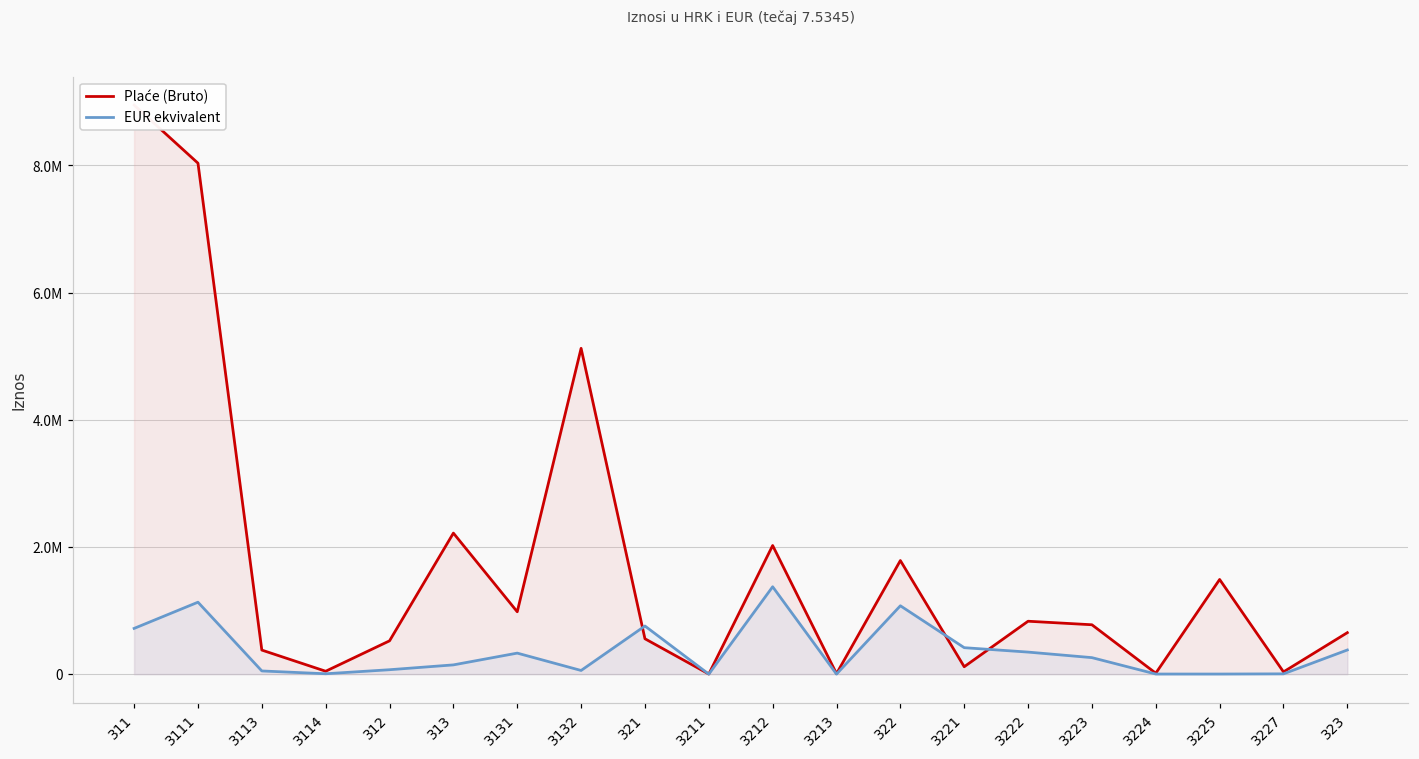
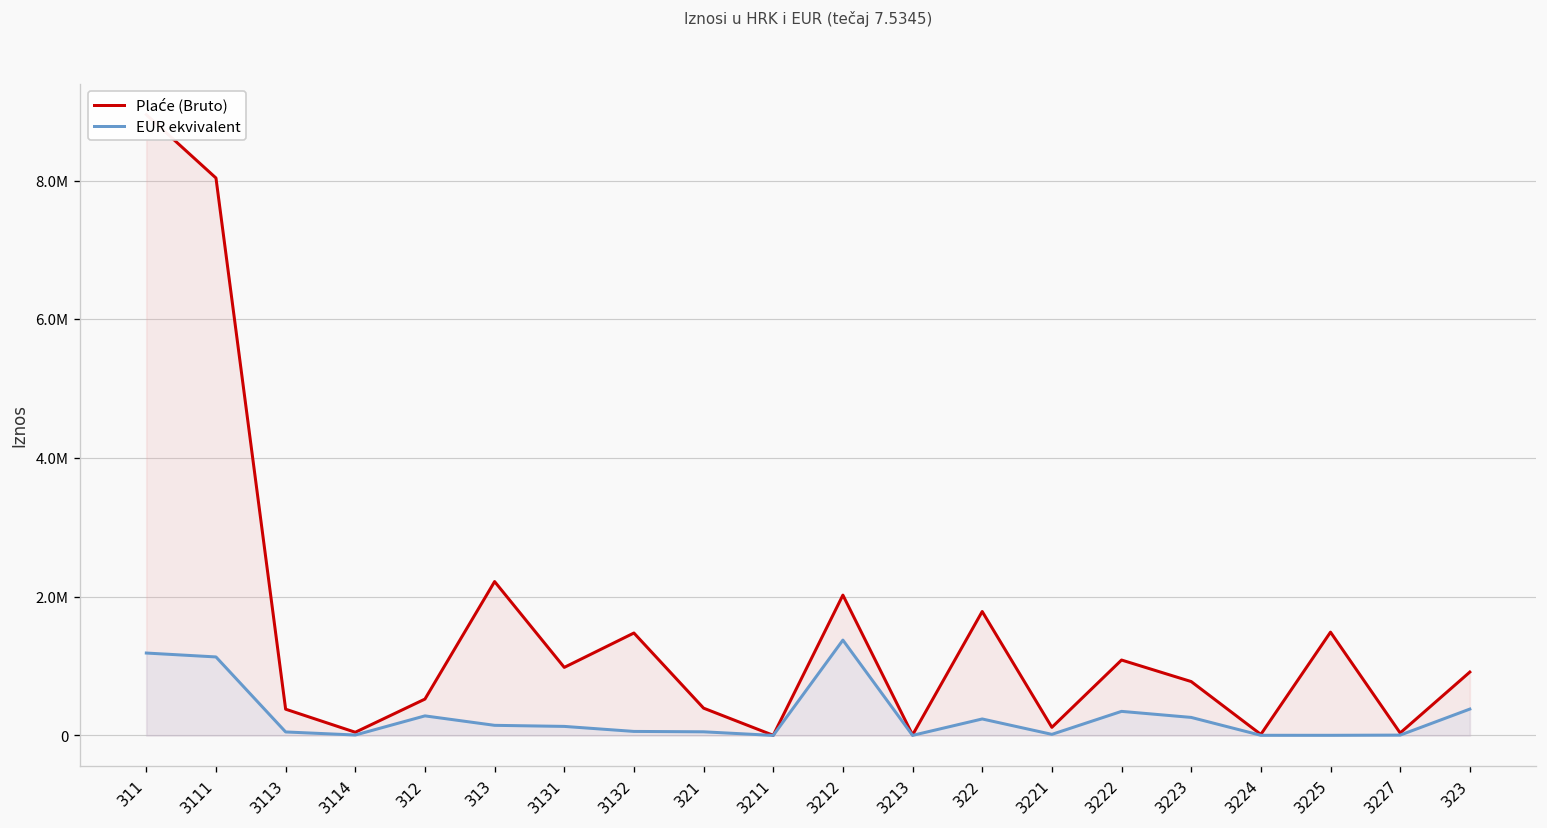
EUR ekvivalent, 311: 700000 -> 1200000
EUR ekvivalent, 312: 100000 -> 300000
EUR ekvivalent, 3131: 300000 -> 100000
Plaće (Bruto), 3132: 5100000 -> 1500000
Plaće (Bruto), 321: 600000 -> 400000
EUR ekvivalent, 321: 800000 -> 100000
EUR ekvivalent, 322: 1100000 -> 200000
EUR ekvivalent, 3221: 400000 -> 0
Plaće (Bruto), 3222: 800000 -> 1100000
Plaće (Bruto), 323: 700000 -> 900000
